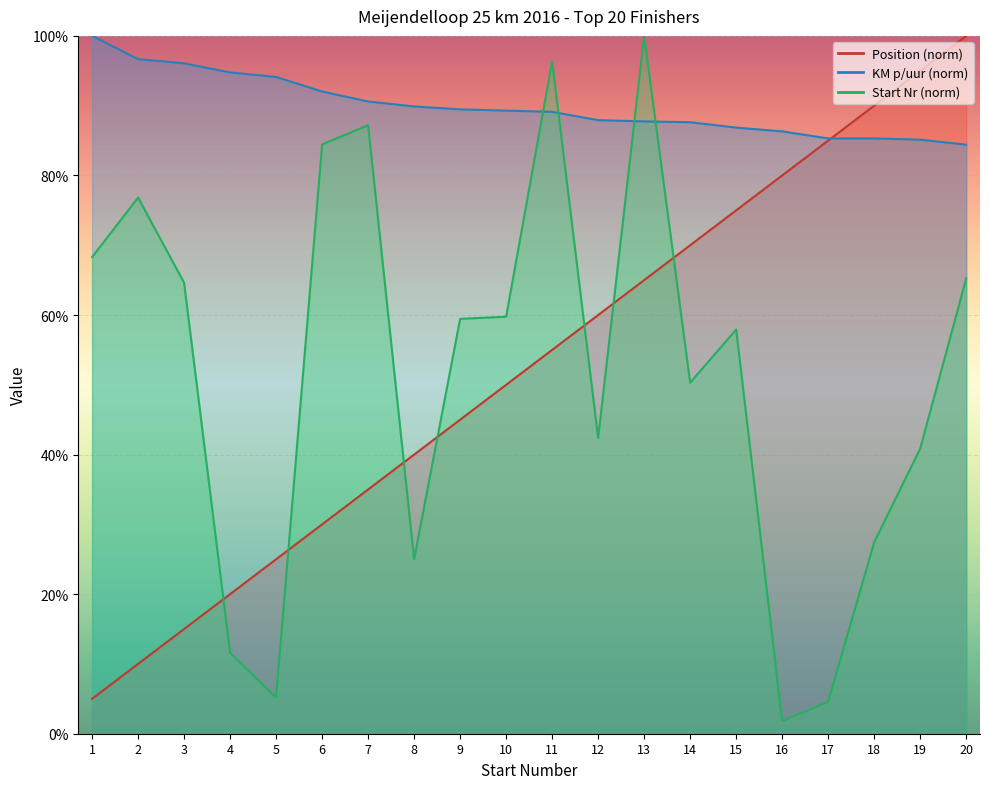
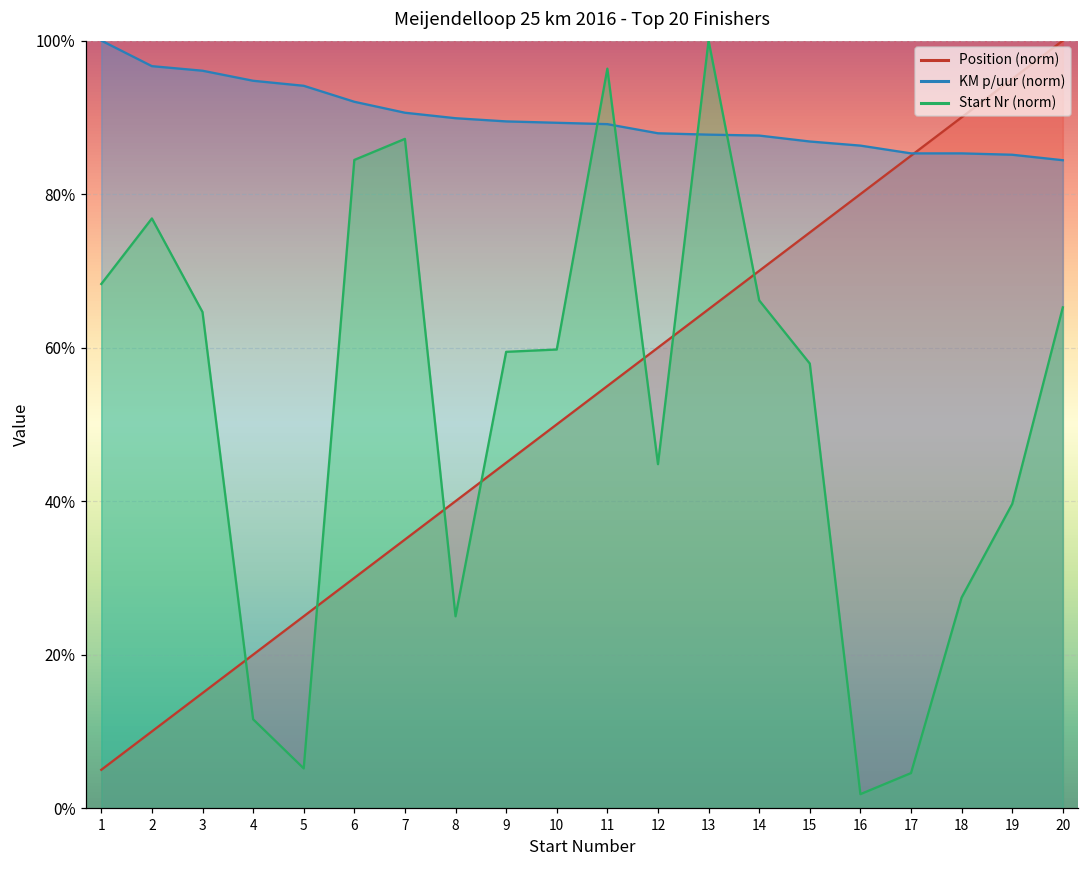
Start Nr (norm), 12: 42% -> 45%
Start Nr (norm), 14: 50% -> 66%
Start Nr (norm), 19: 41% -> 40%
